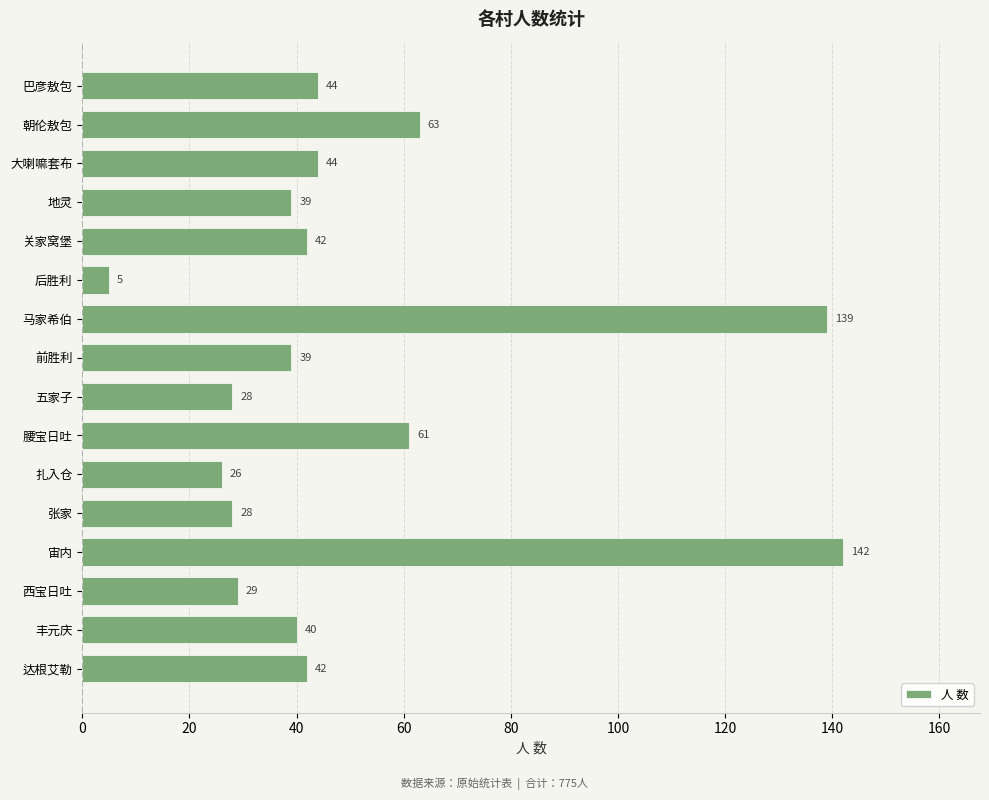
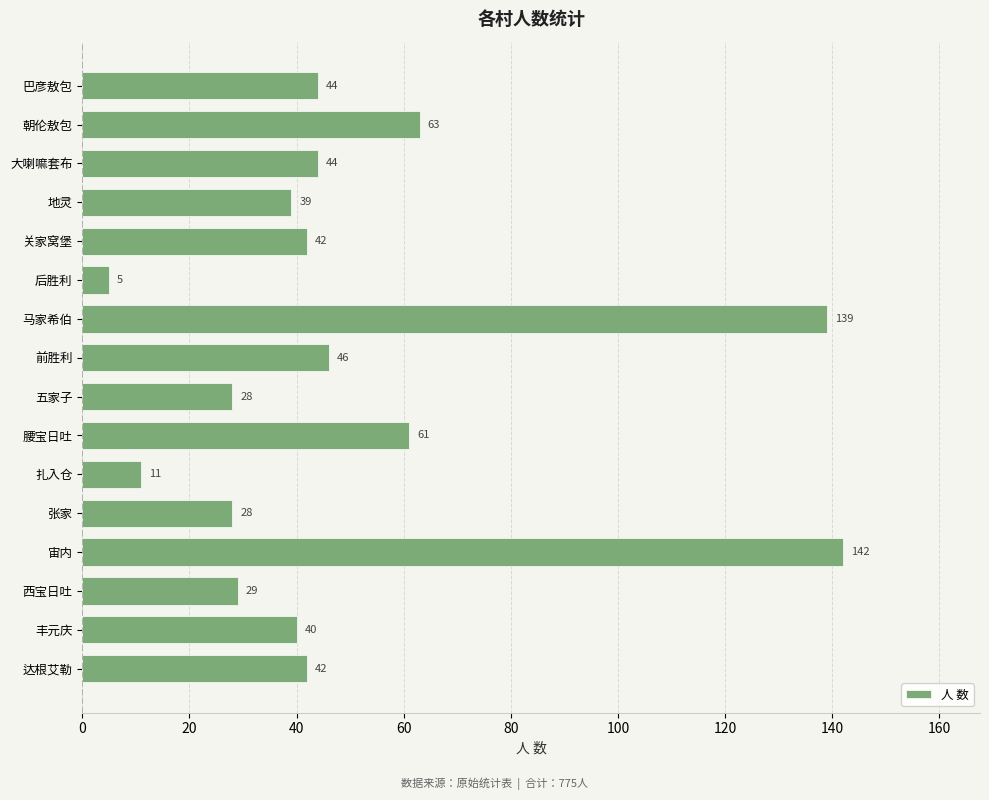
前胜利: 39 -> 46
扎入仓: 26 -> 11
